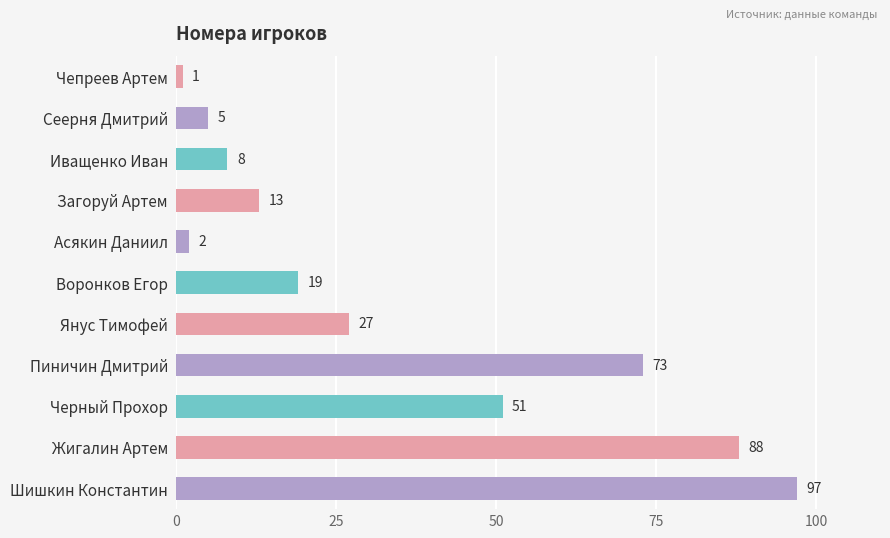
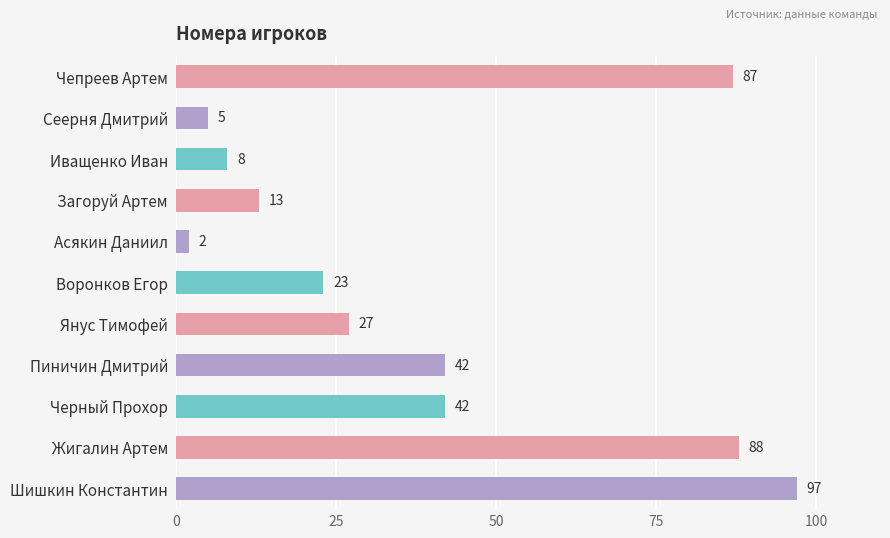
Чепреев Артем: 1 -> 87
Воронков Егор: 19 -> 23
Пиничин Дмитрий: 73 -> 42
Черный Прохор: 51 -> 42
